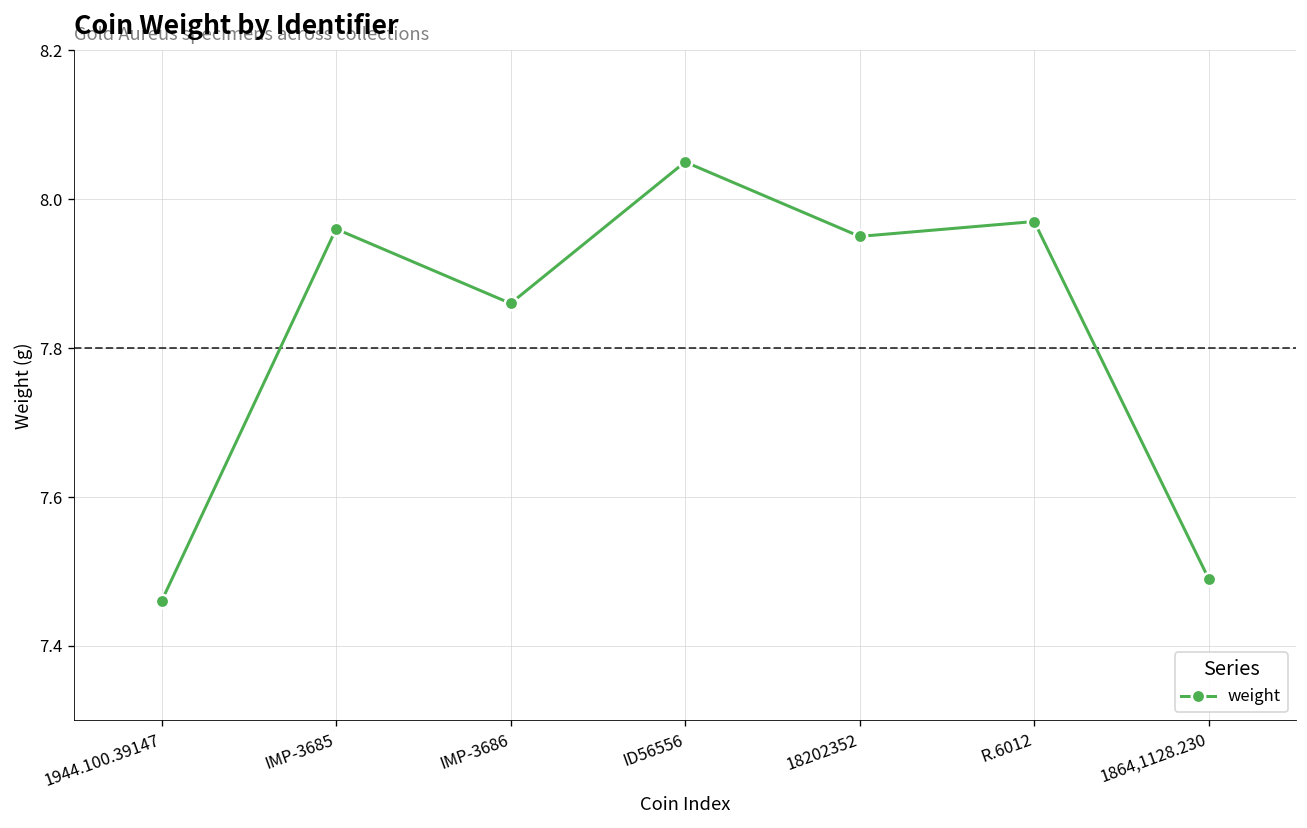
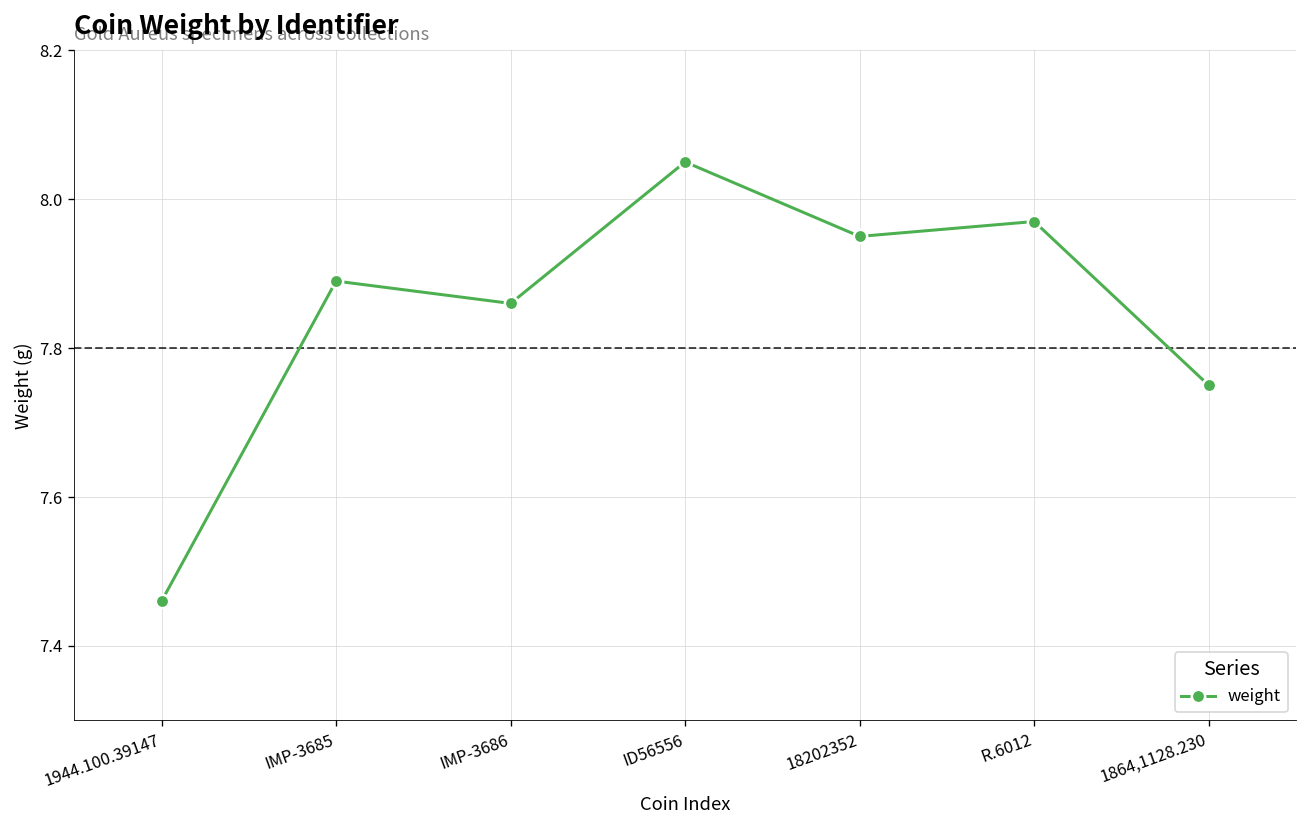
IMP-3685: 7.96 -> 7.89
1864,1128.230: 7.49 -> 7.75
